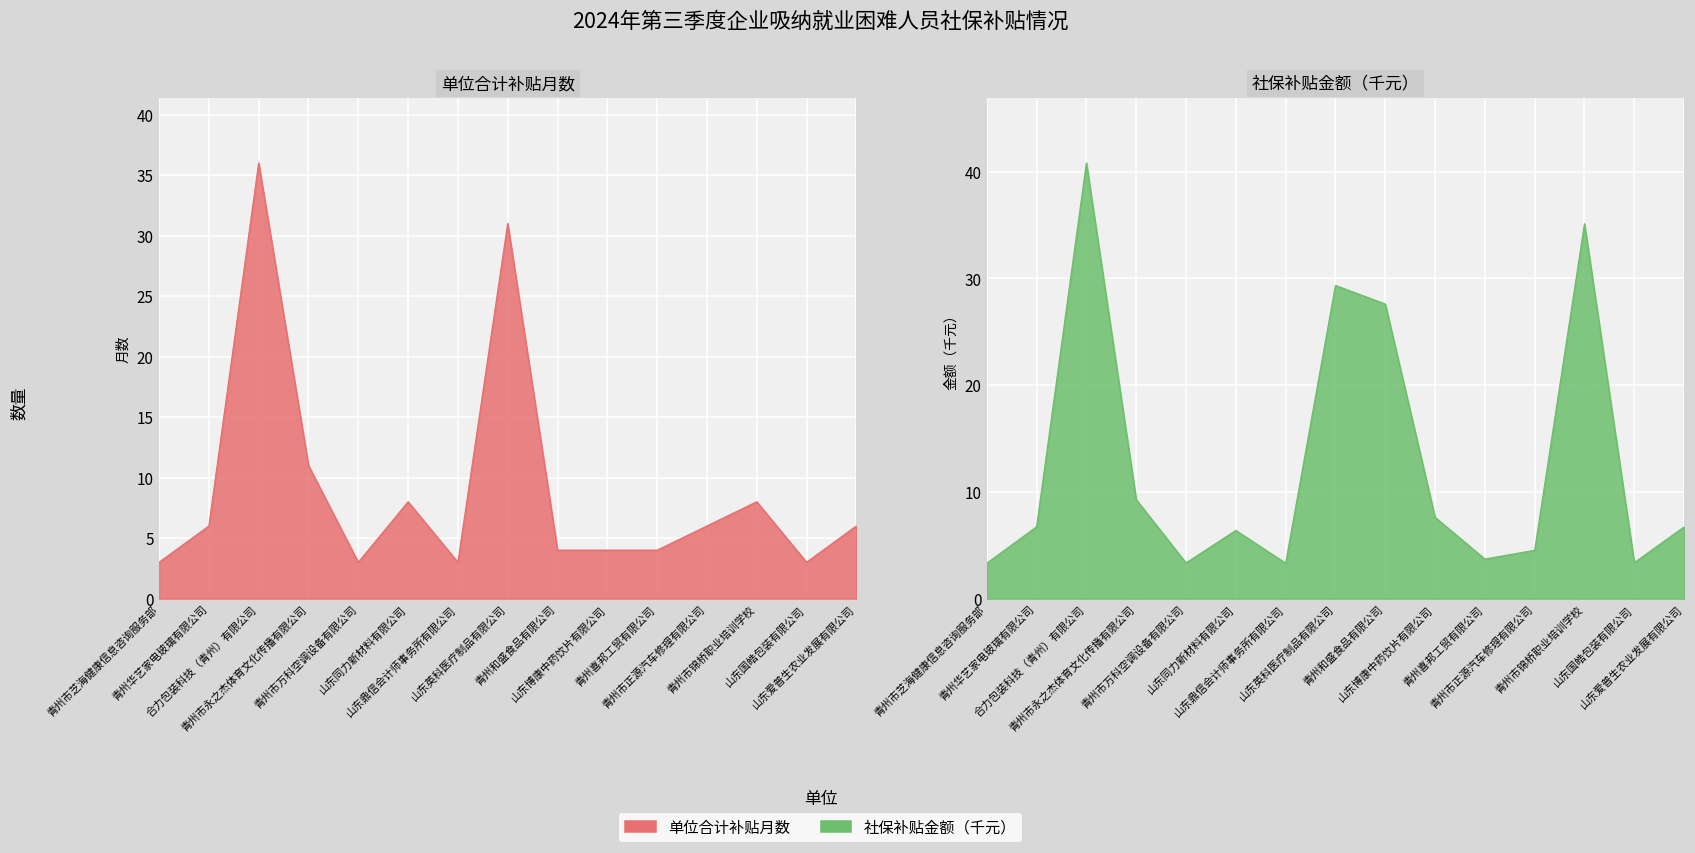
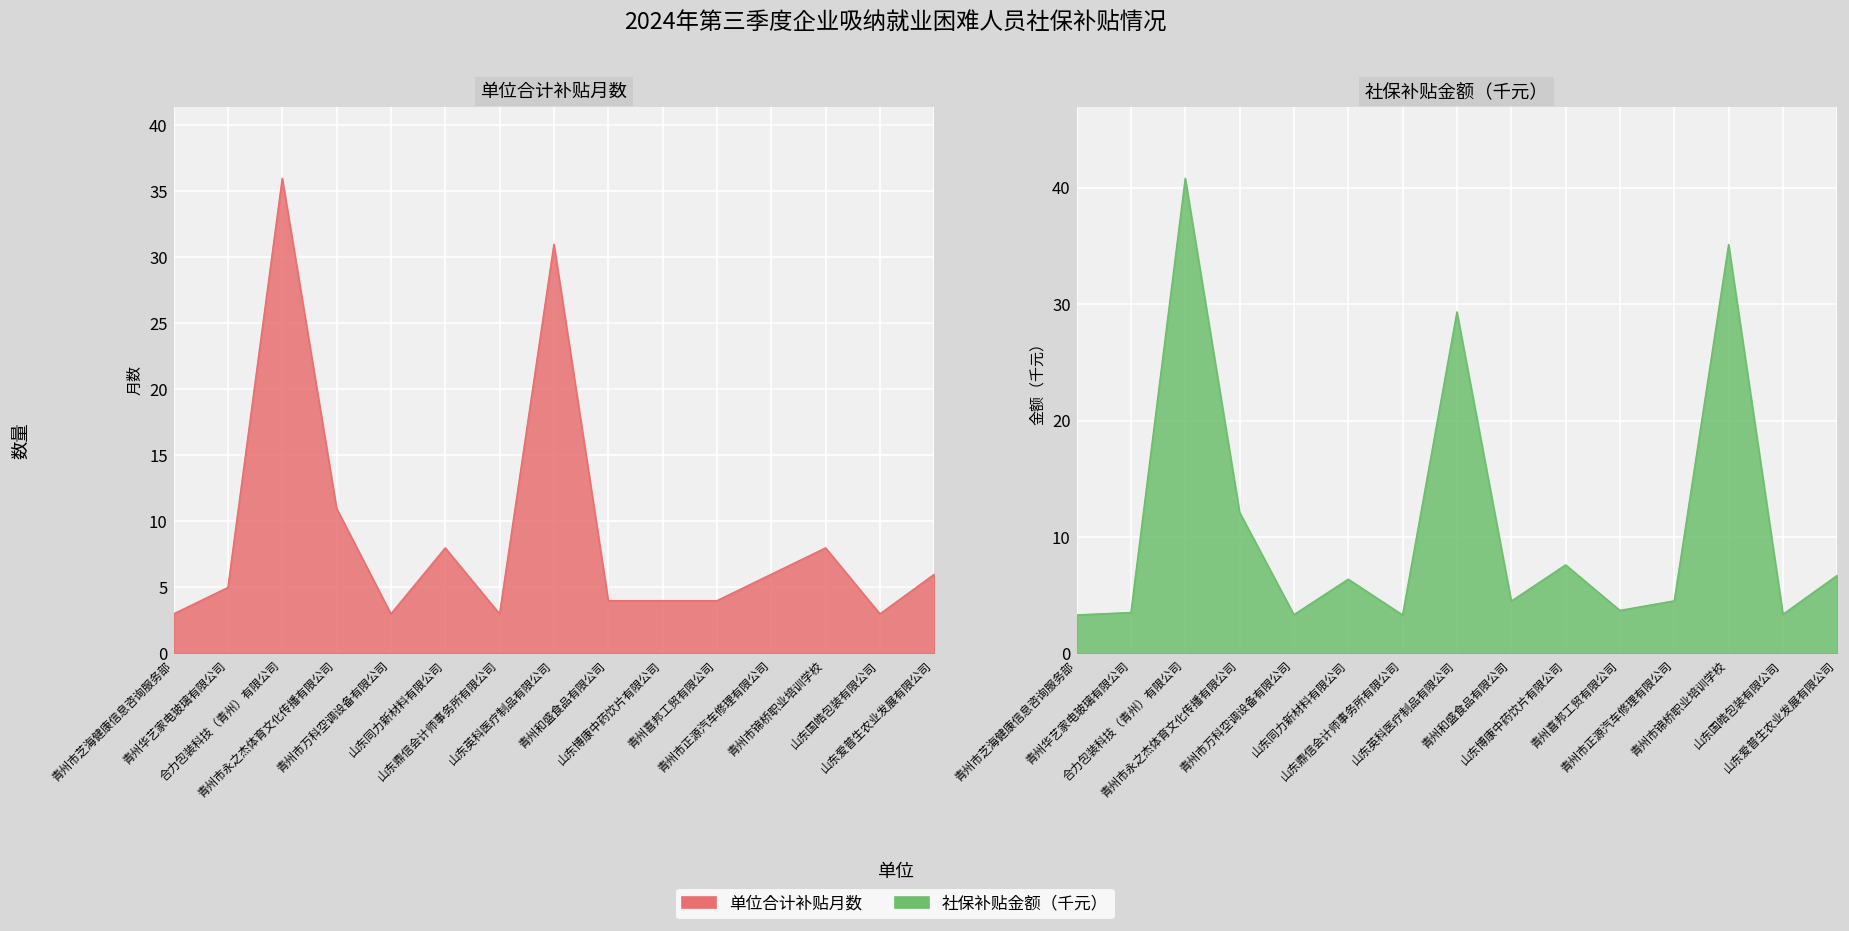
单位合计补贴月数, 青州华艺家电玻璃有限公司: 6 -> 5
社保补贴金额（千元）, 青州华艺家电玻璃有限公司: 7 -> 4
社保补贴金额（千元）, 青州市永之杰体育文化传播有限公司: 9 -> 12
社保补贴金额（千元）, 青州和盛食品有限公司: 28 -> 4
